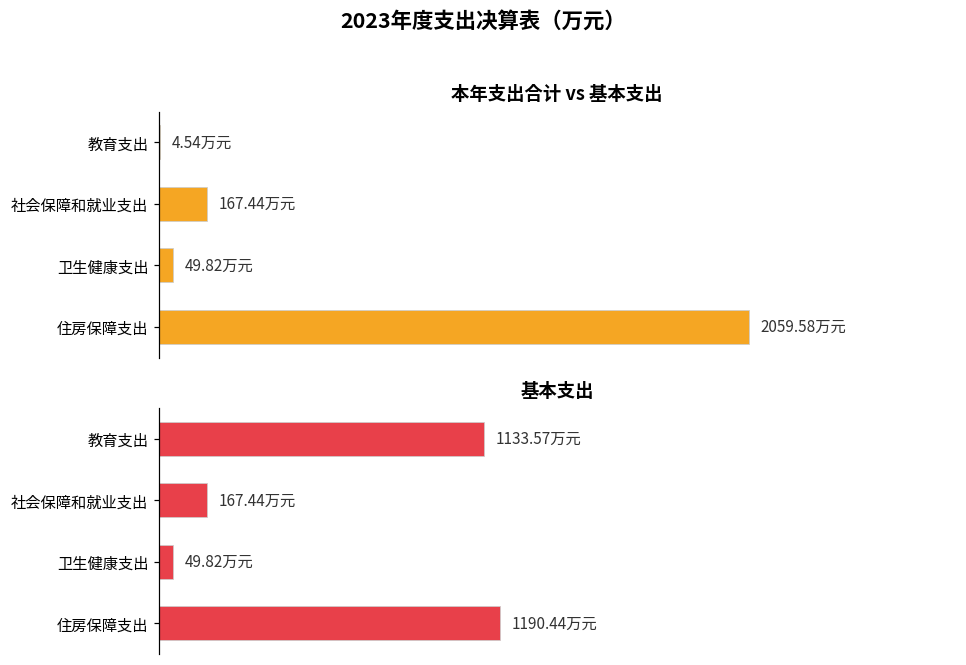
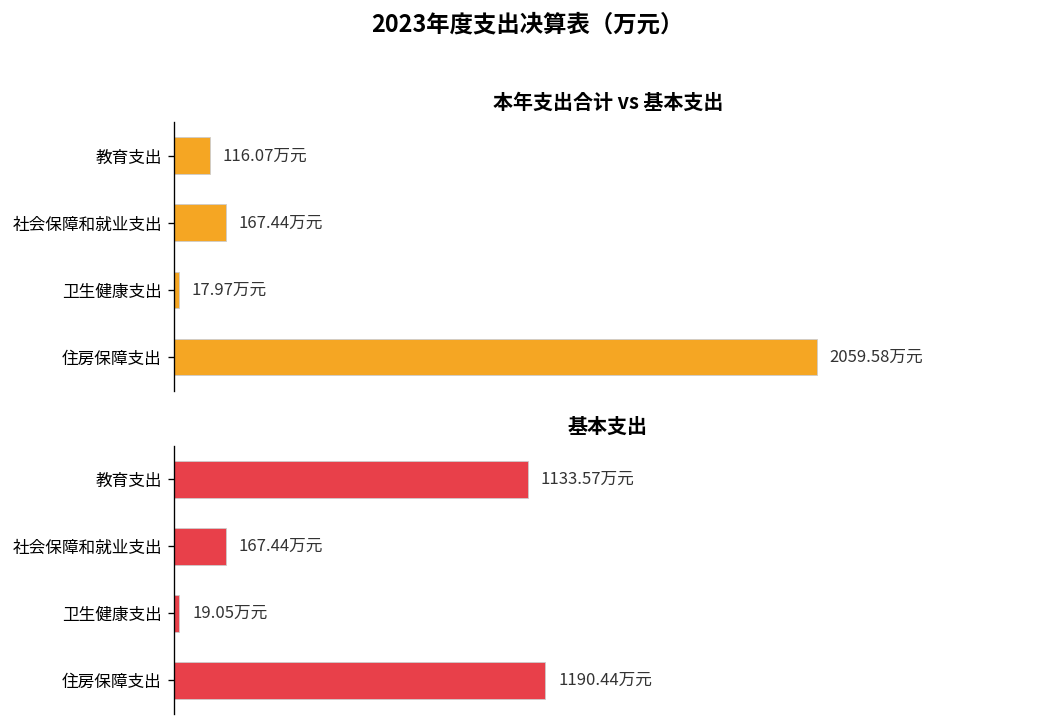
本年支出合计 vs 基本支出, 教育支出: 4.54 -> 116.07
本年支出合计 vs 基本支出, 卫生健康支出: 49.82 -> 17.97
基本支出, 卫生健康支出: 49.82 -> 19.05
